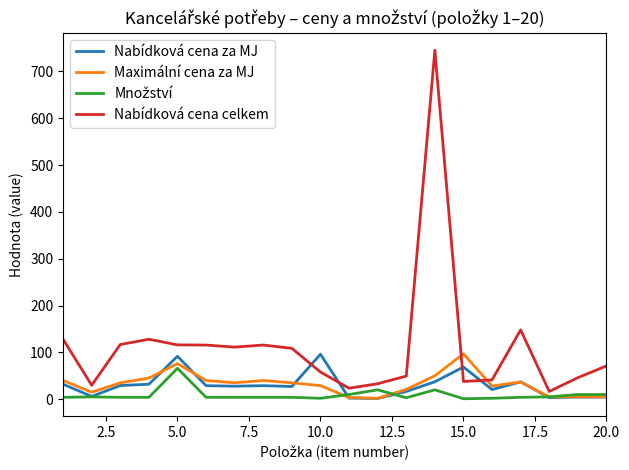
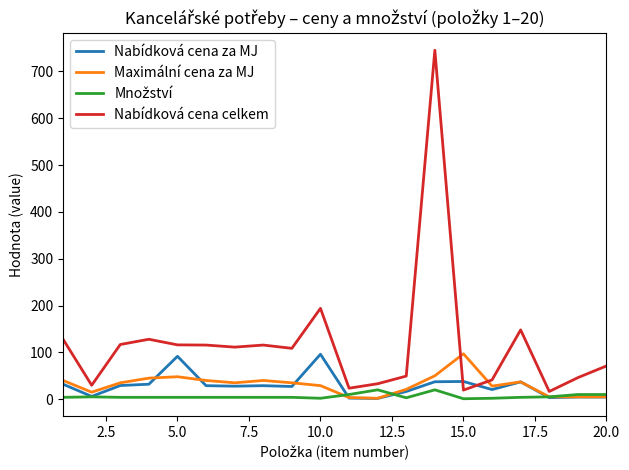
Maximální cena za MJ, 5.0: 80 -> 50
Množství, 5.0: 70 -> 0
Nabídková cena celkem, 10.0: 60 -> 190
Nabídková cena za MJ, 15.0: 70 -> 40
Nabídková cena celkem, 15.0: 40 -> 20
